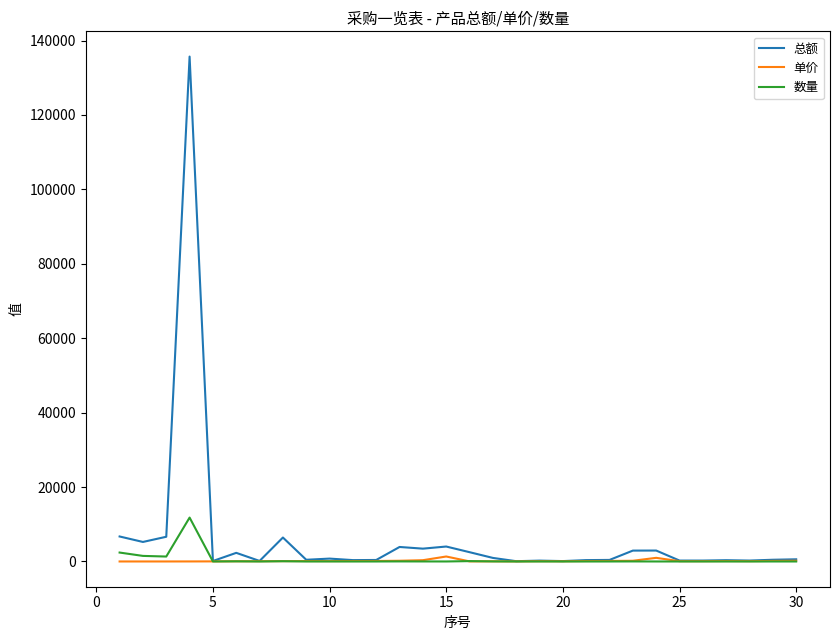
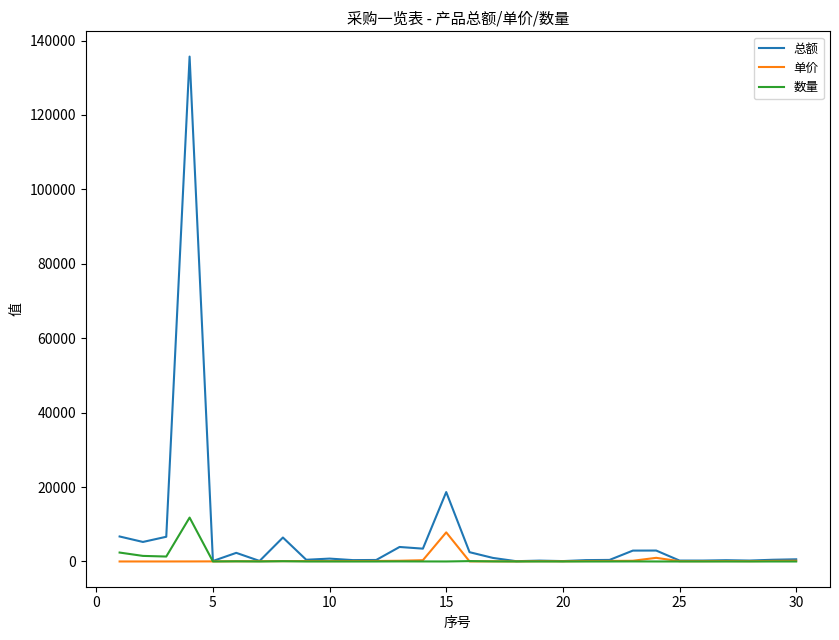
总额, 15: 4000 -> 19000
单价, 15: 1000 -> 8000
